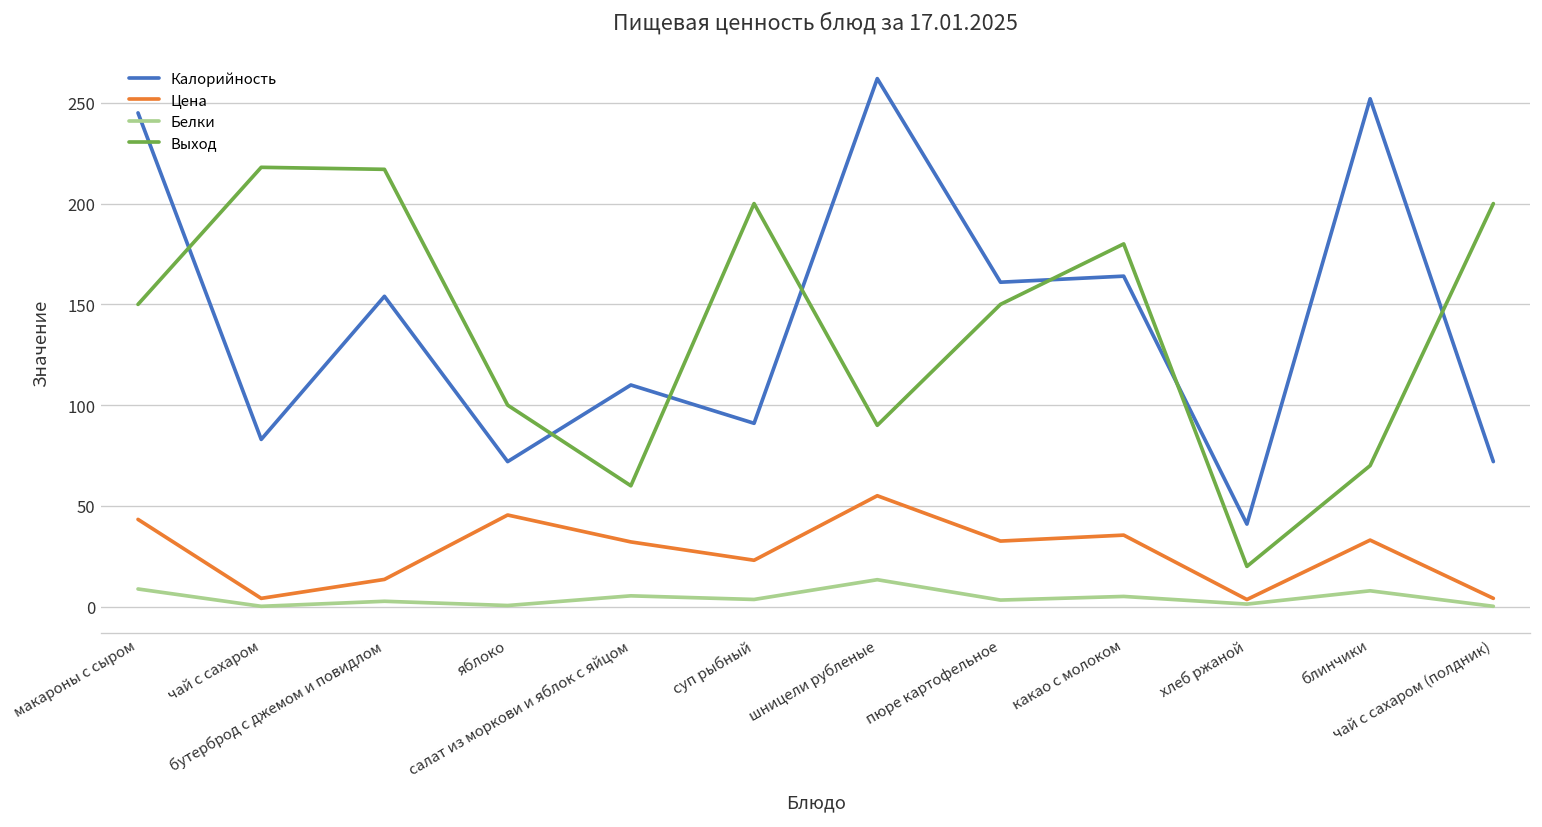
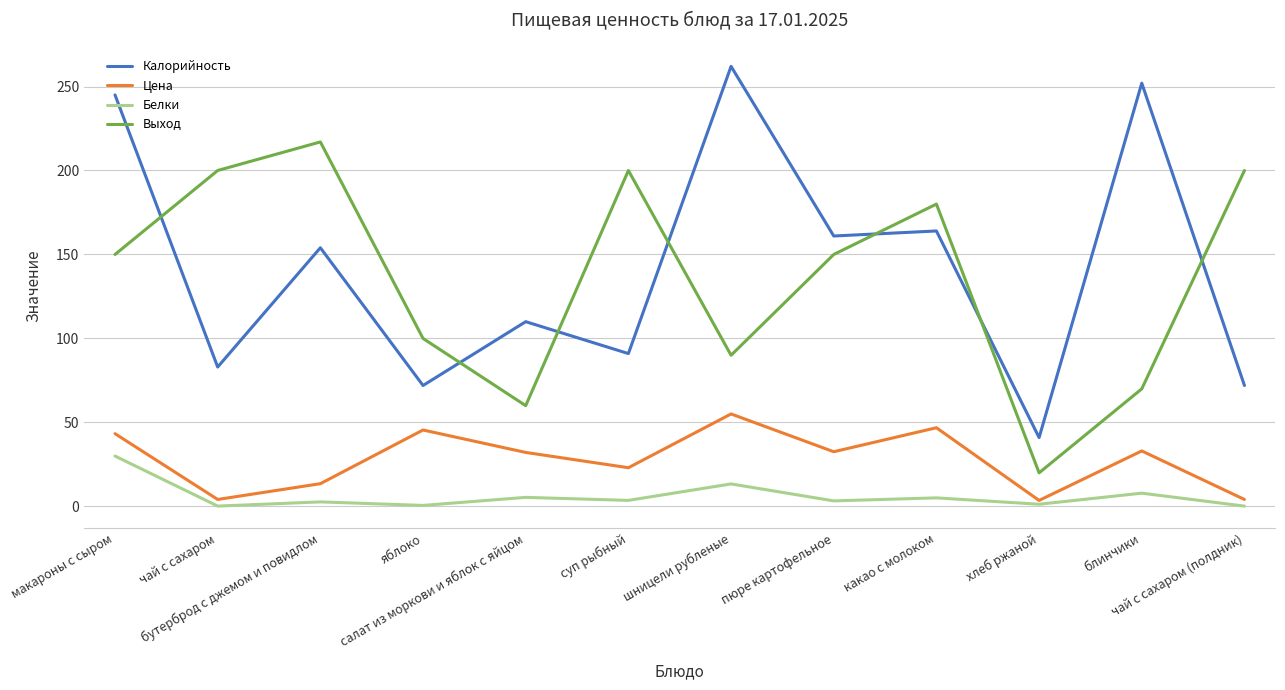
Белки, макароны с сыром: 9 -> 30
Выход, чай с сахаром: 218 -> 200
Цена, какао с молоком: 36 -> 47
